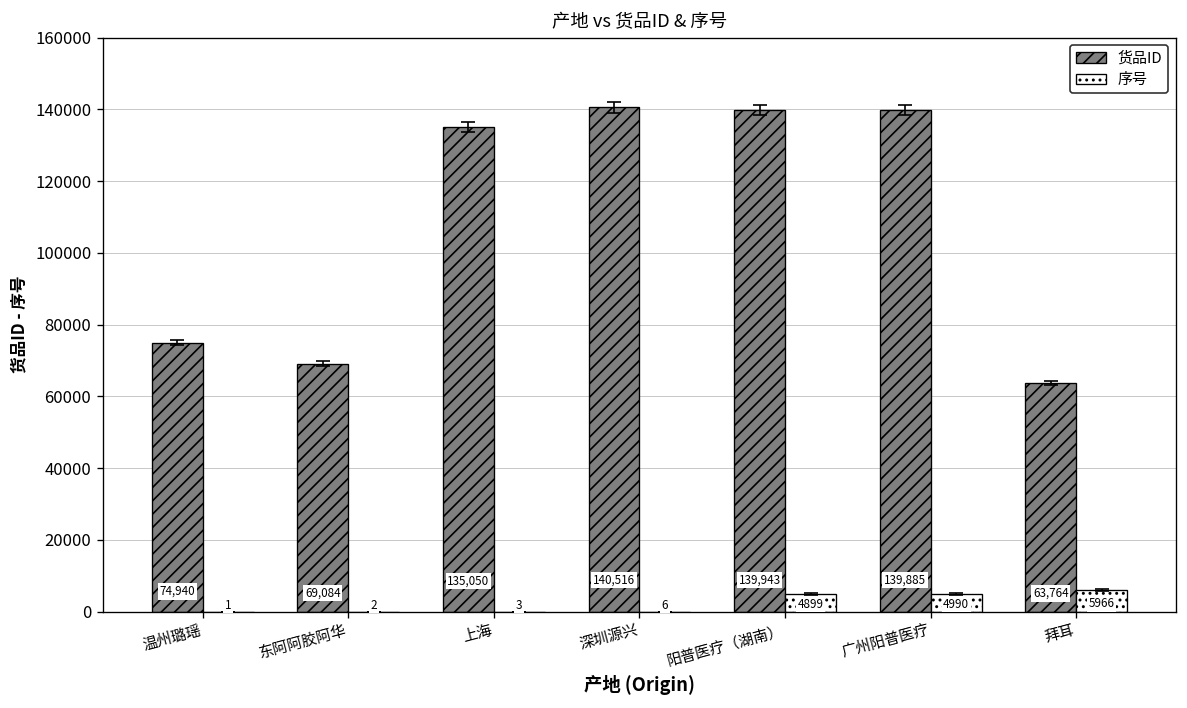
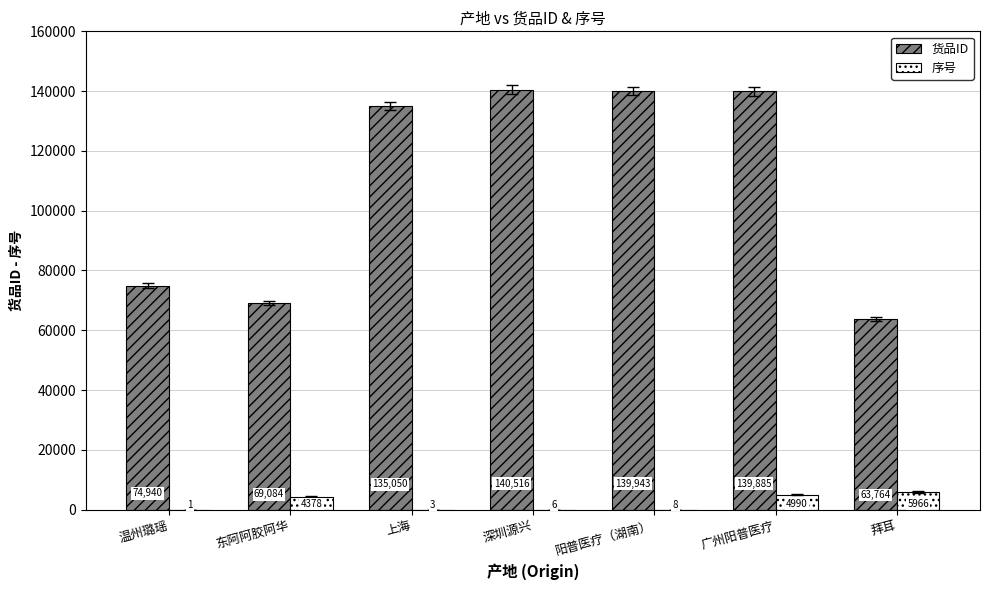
序号, 东阿阿胶阿华: 2 -> 4378
序号, 阳普医疗（湖南）: 4899 -> 8
